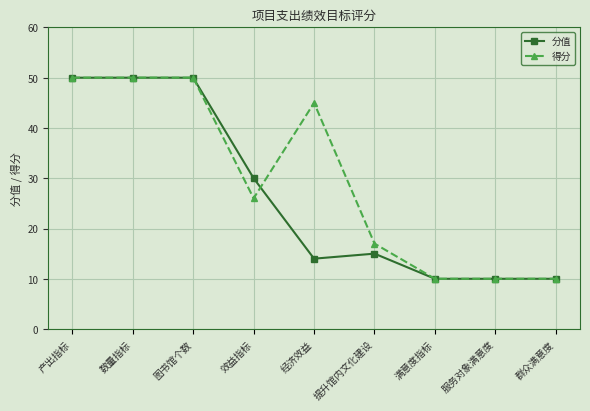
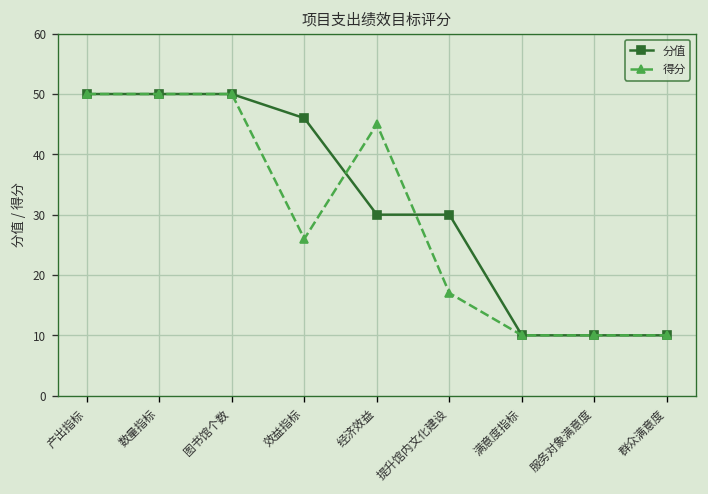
分值, 效益指标: 30 -> 46
分值, 经济效益: 14 -> 30
分值, 提升馆内文化建设: 15 -> 30
